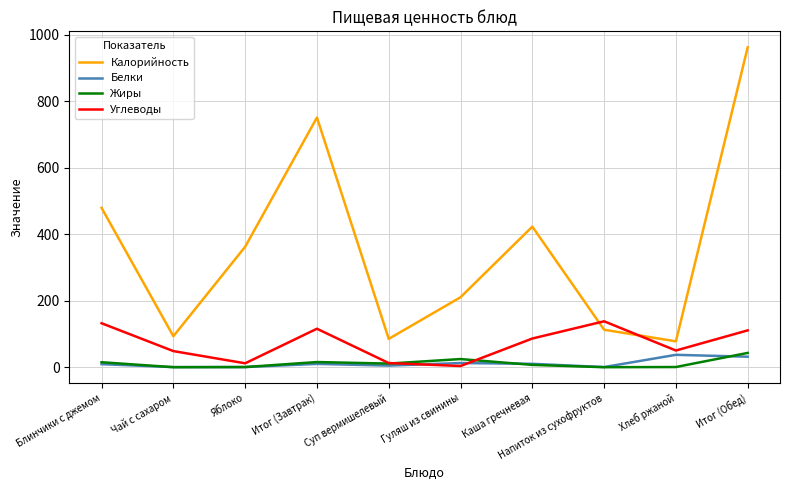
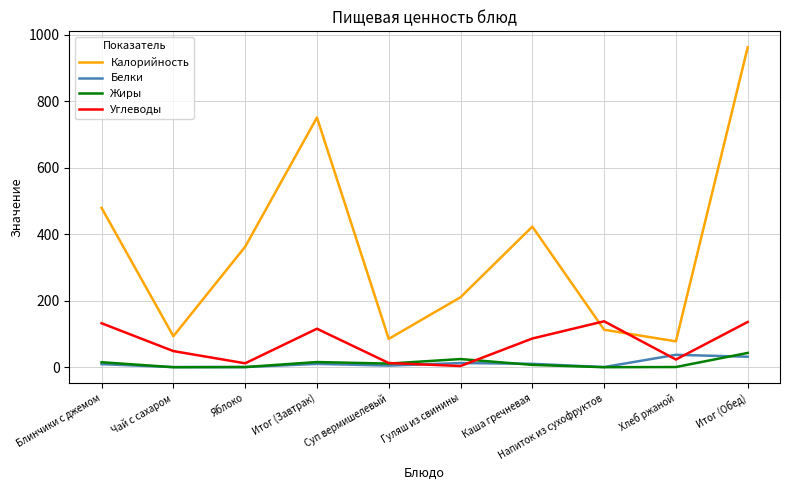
Углеводы, Хлеб ржаной: 50 -> 20
Углеводы, Итог (Обед): 110 -> 140
